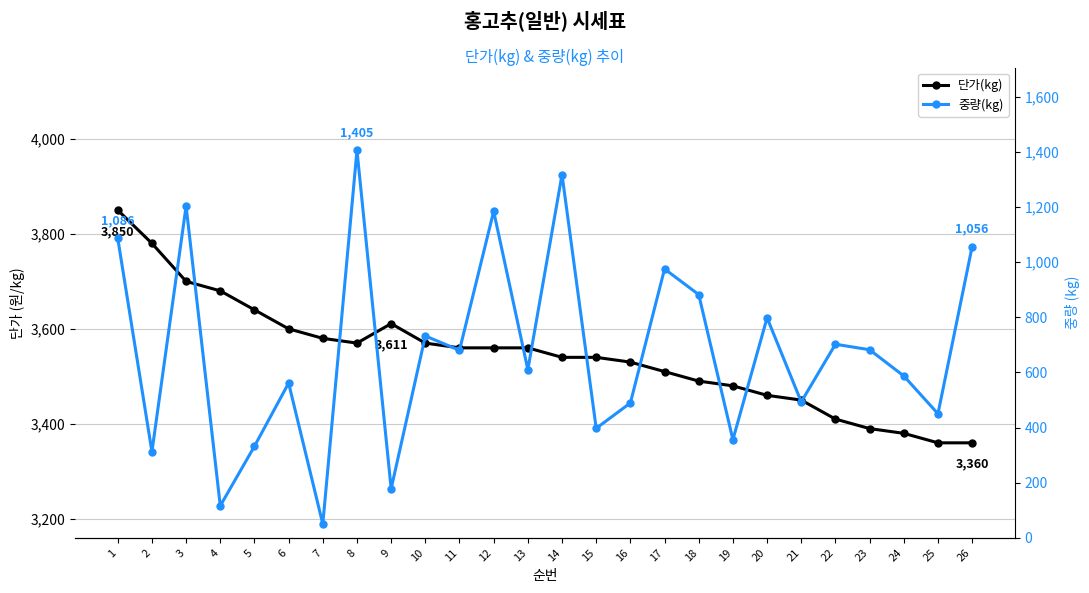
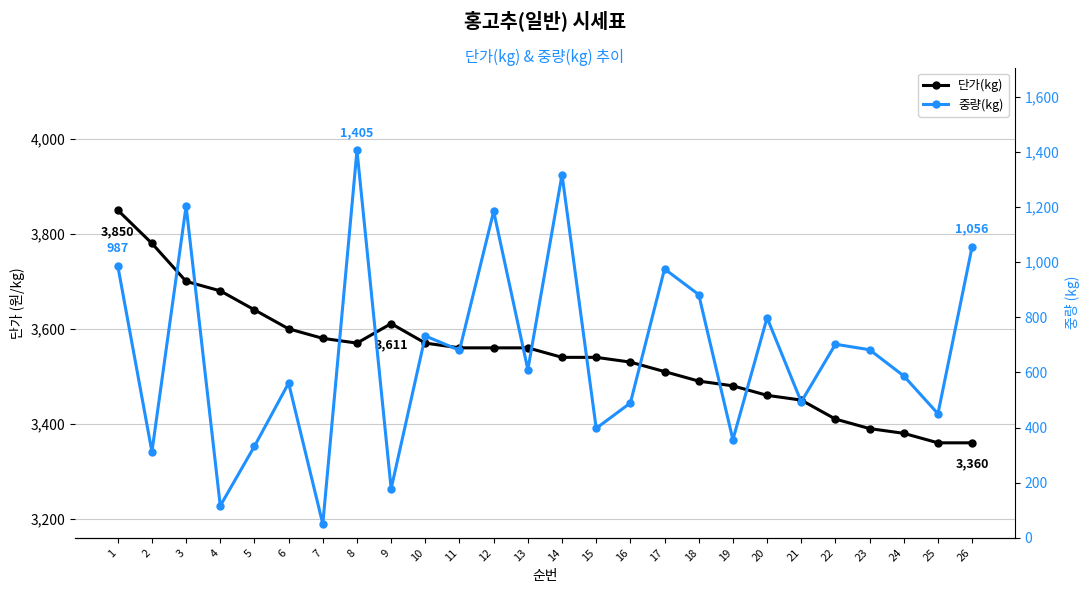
중량(kg), 1: 1,086 -> 987
